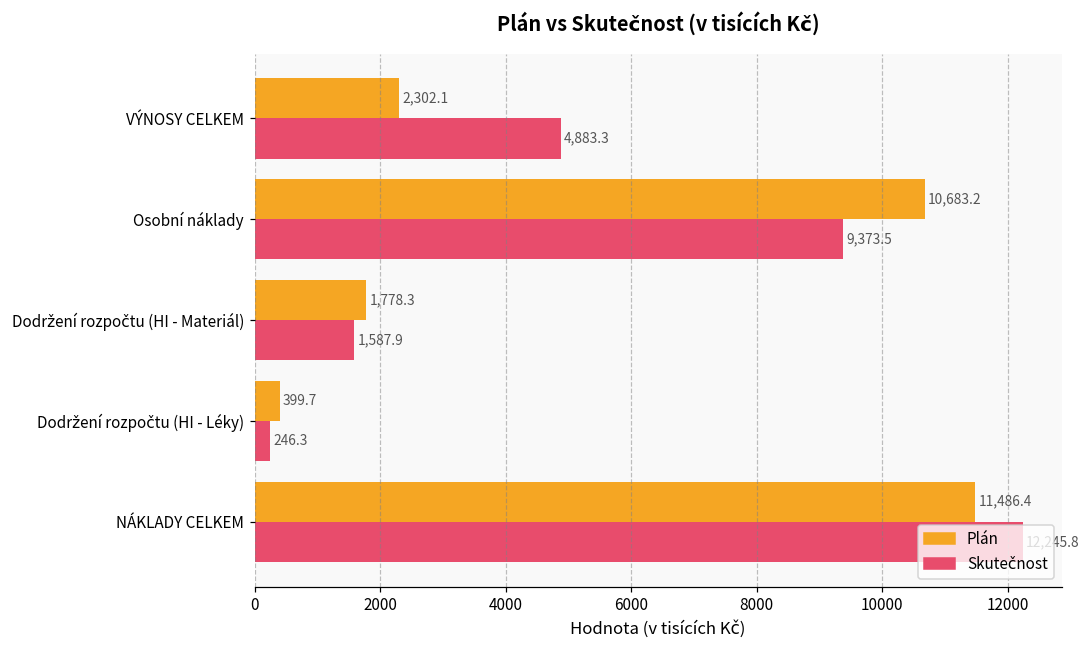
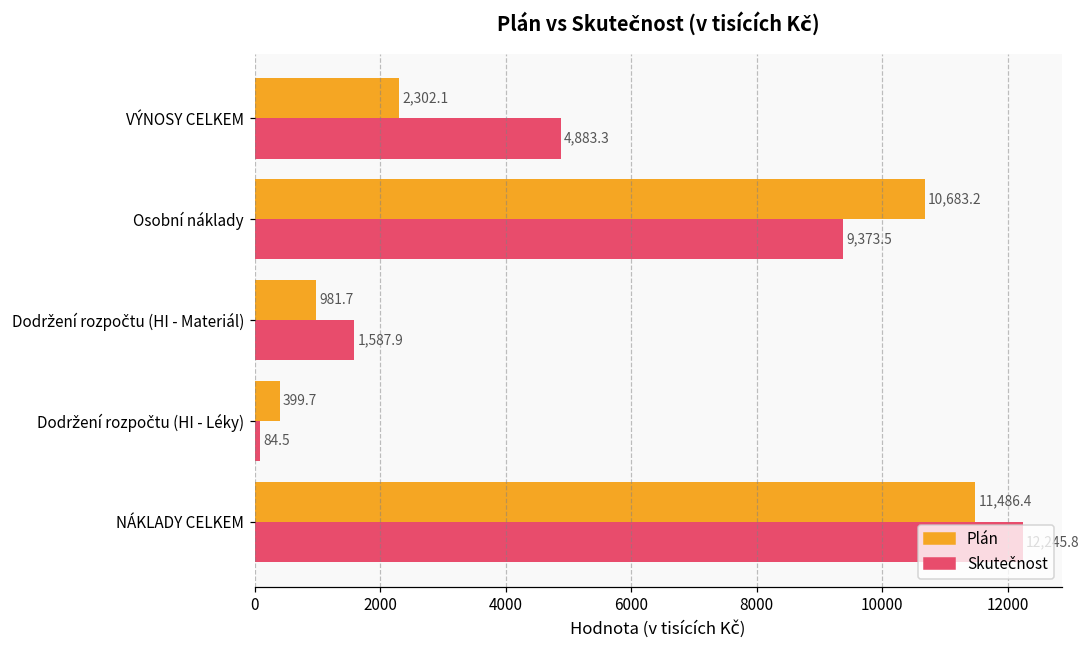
Plán, Dodržení rozpočtu (HI - Materiál): 1,778.3 -> 981.7
Skutečnost, Dodržení rozpočtu (HI - Léky): 246.3 -> 84.5
